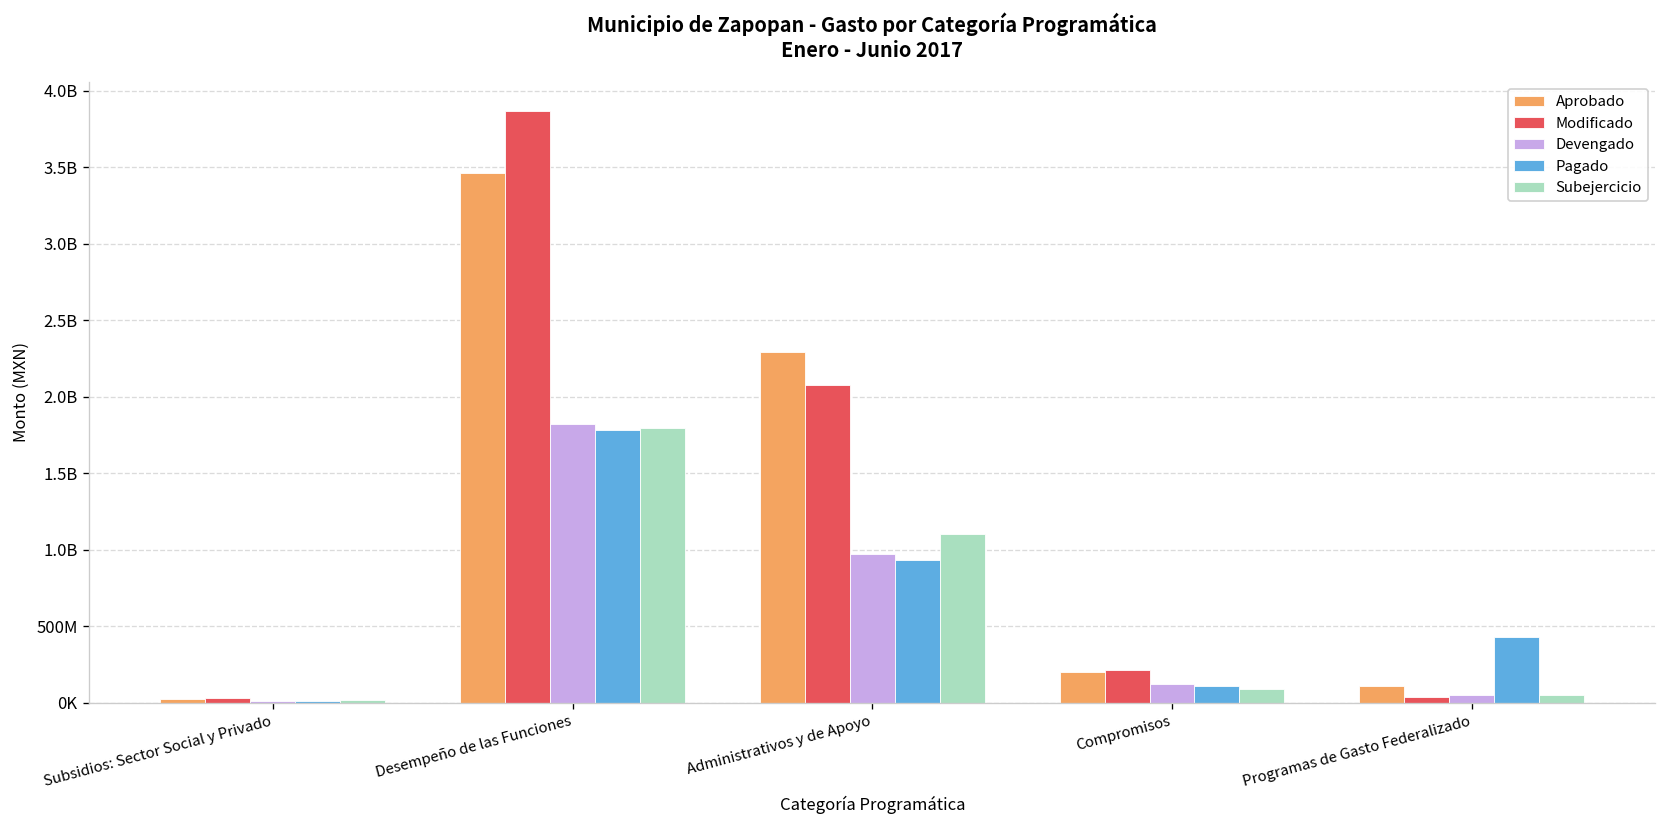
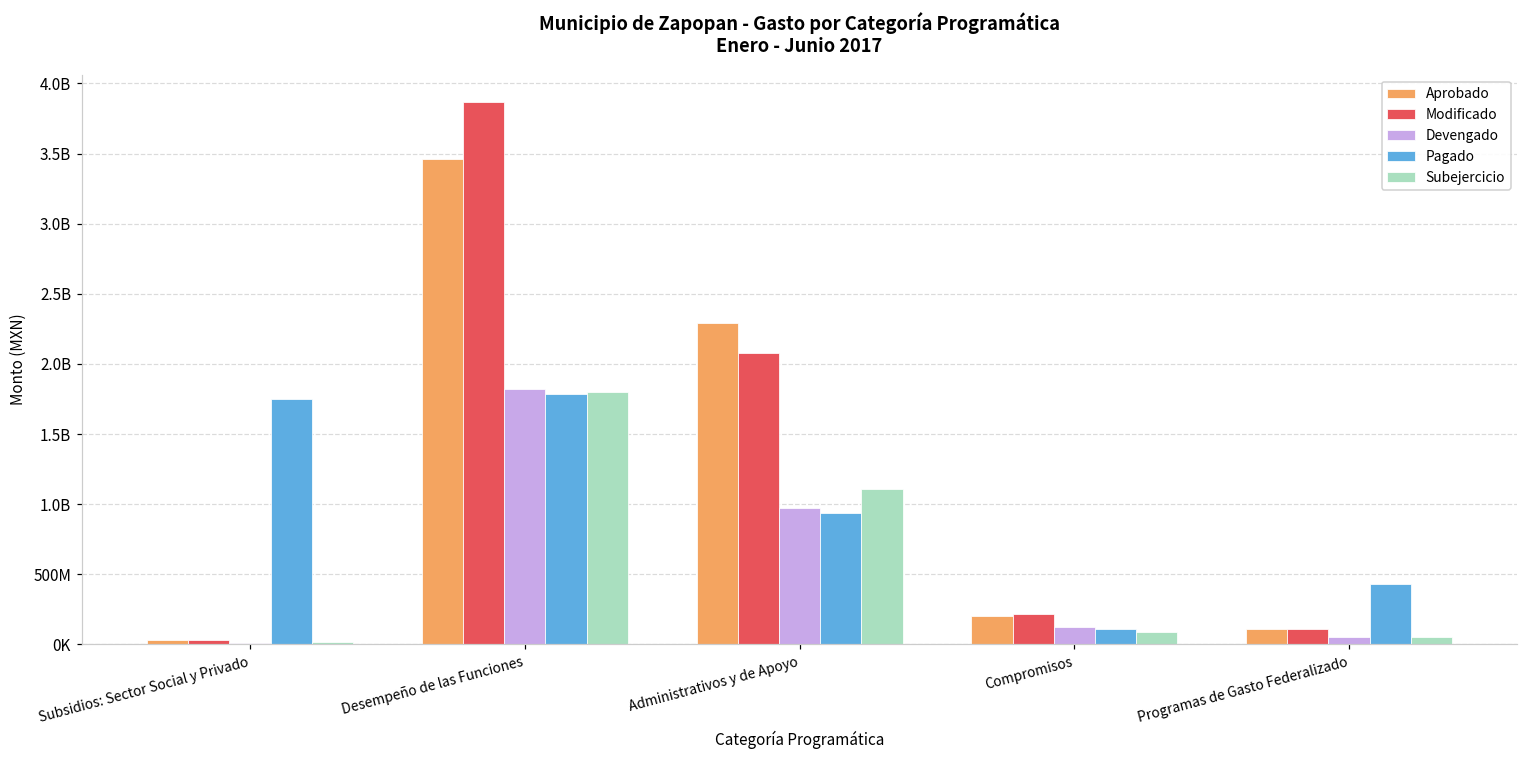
Pagado, Subsidios: Sector Social y Privado: 10000000 -> 1750000000
Modificado, Programas de Gasto Federalizado: 40000000 -> 110000000
